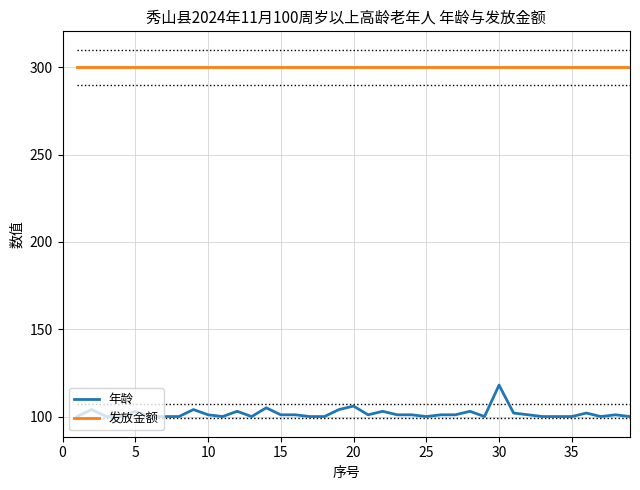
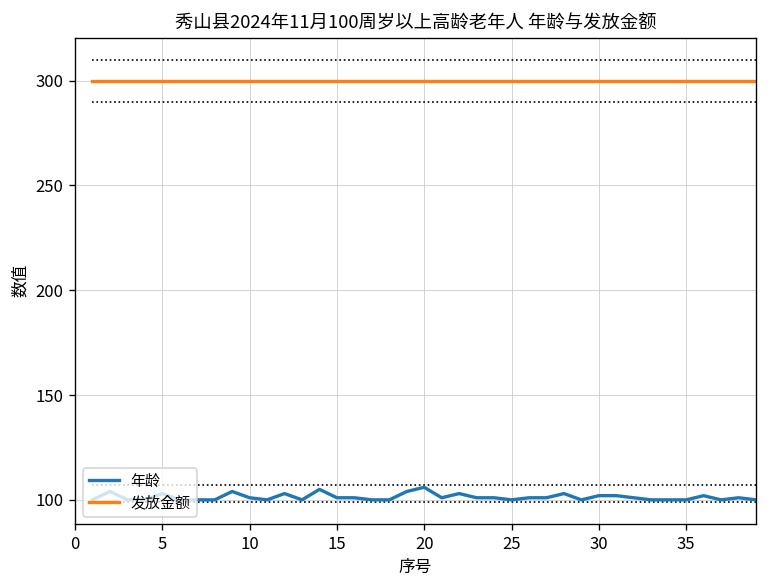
年龄, 30: 118 -> 102
